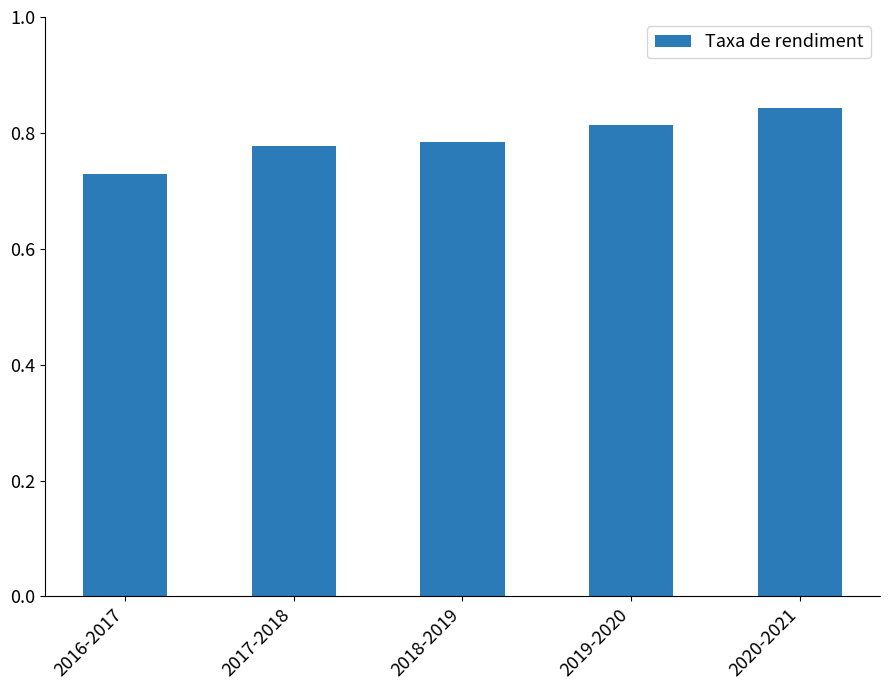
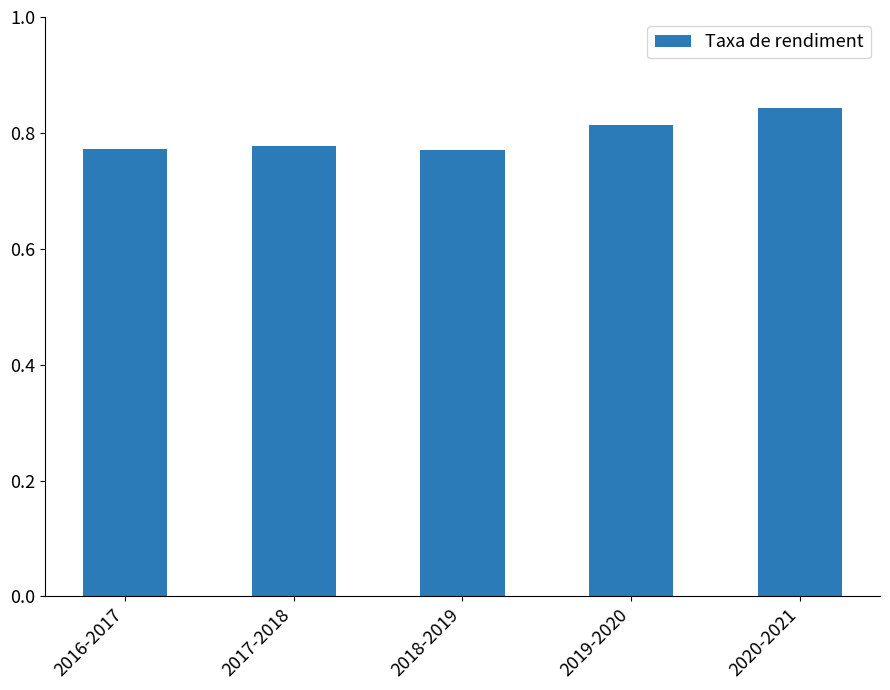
2016-2017: 0.73 -> 0.77
2018-2019: 0.78 -> 0.77
